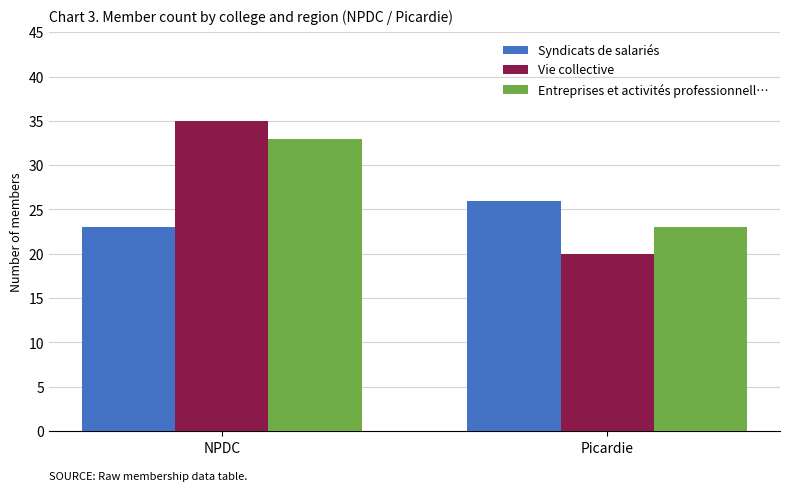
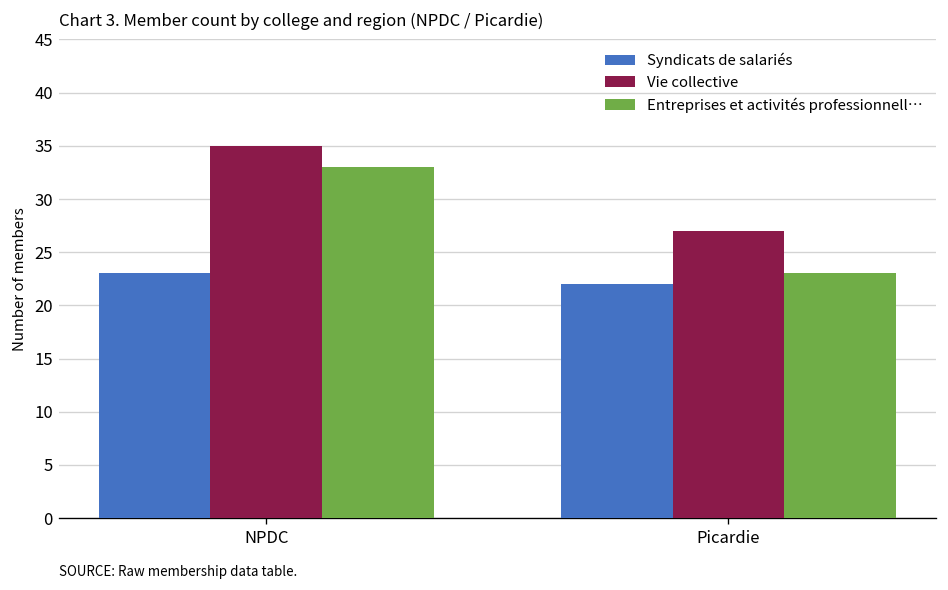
Syndicats de salariés, Picardie: 26 -> 22
Vie collective, Picardie: 20 -> 27
